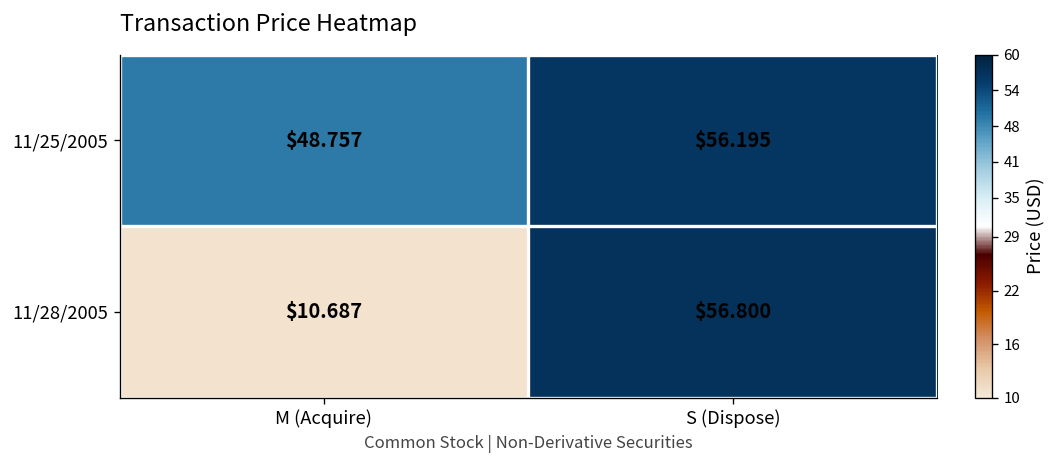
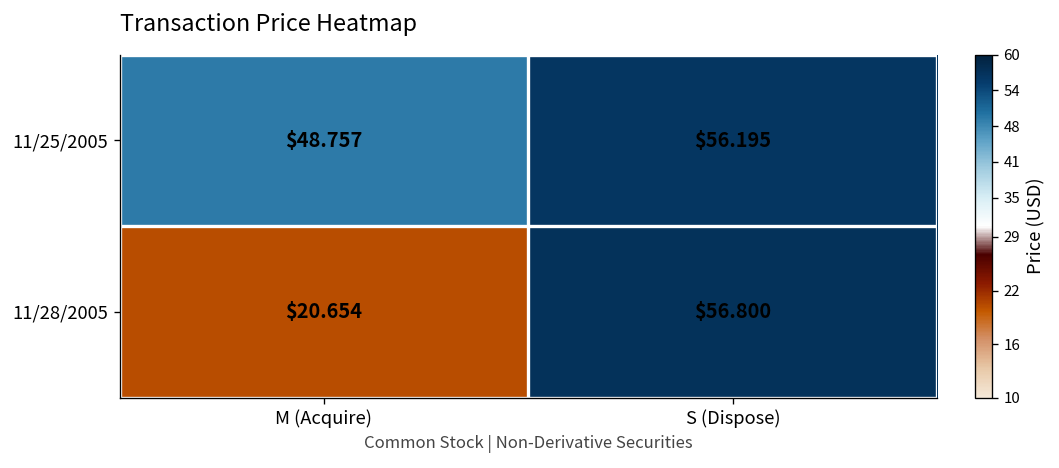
11/28/2005, M (Acquire): $10.687 -> $20.654
